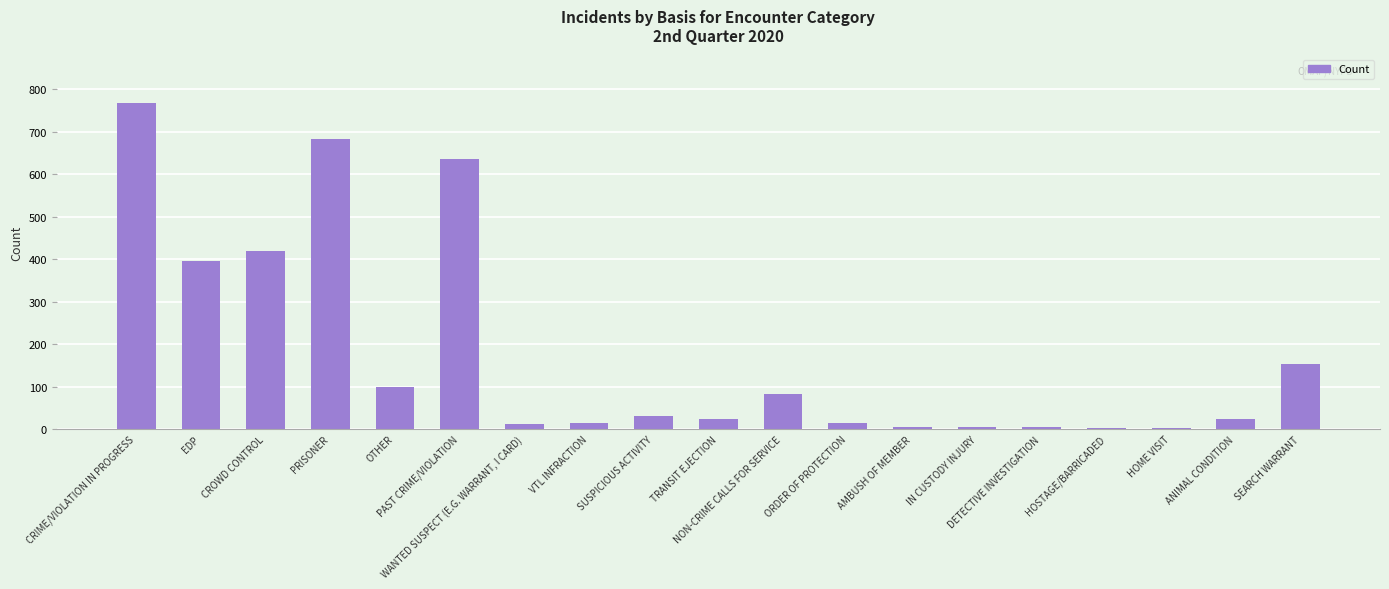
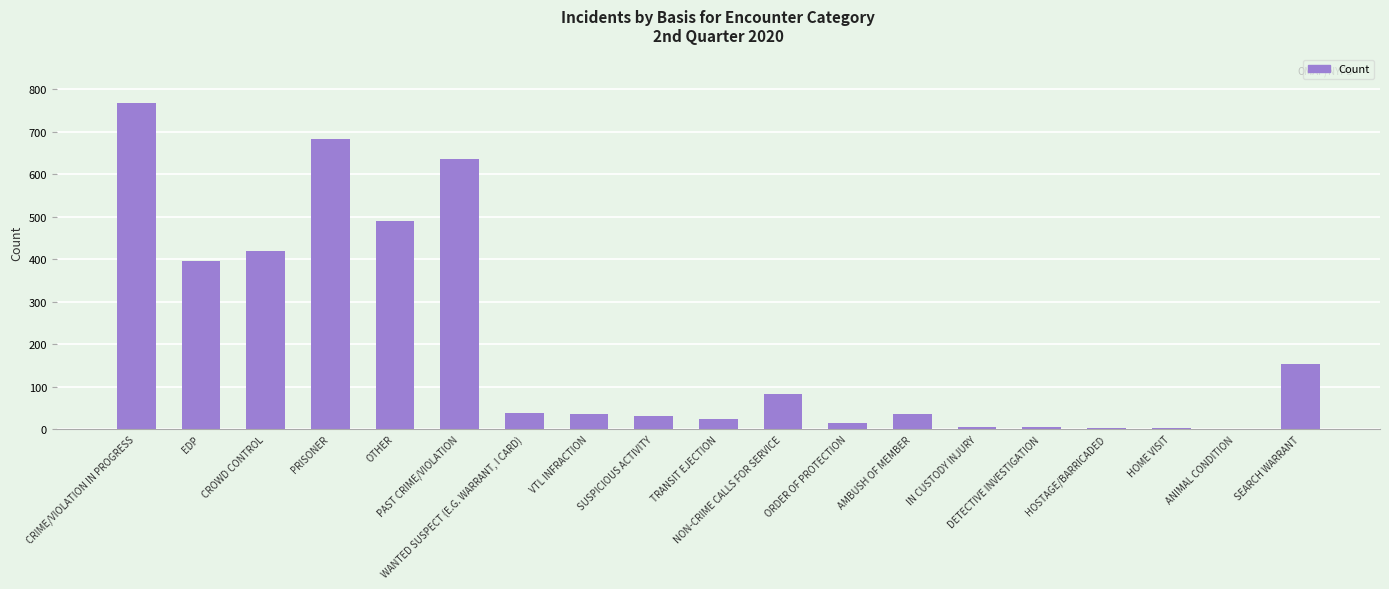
OTHER: 100 -> 490
WANTED SUSPECT (E.G. WARRANT, I CARD): 10 -> 40
VTL INFRACTION: 10 -> 40
AMBUSH OF MEMBER: 10 -> 40
ANIMAL CONDITION: 30 -> 0
